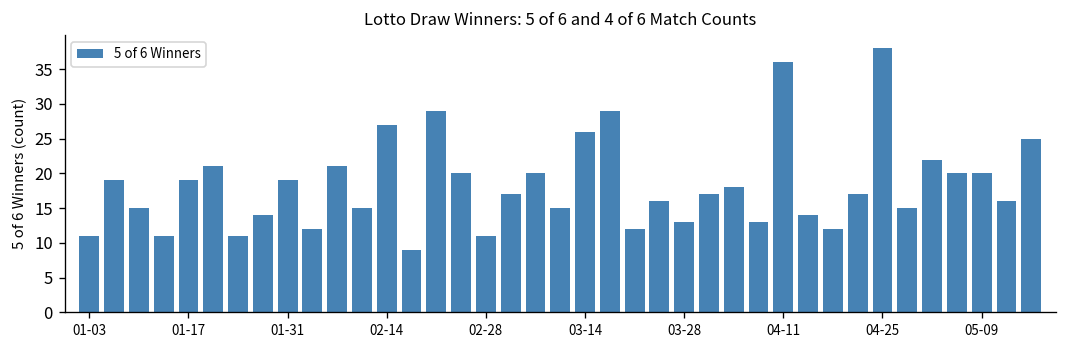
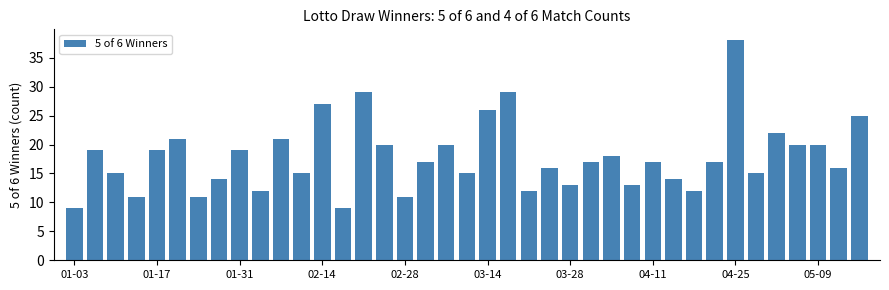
01-03: 11 -> 9
04-11: 36 -> 17
